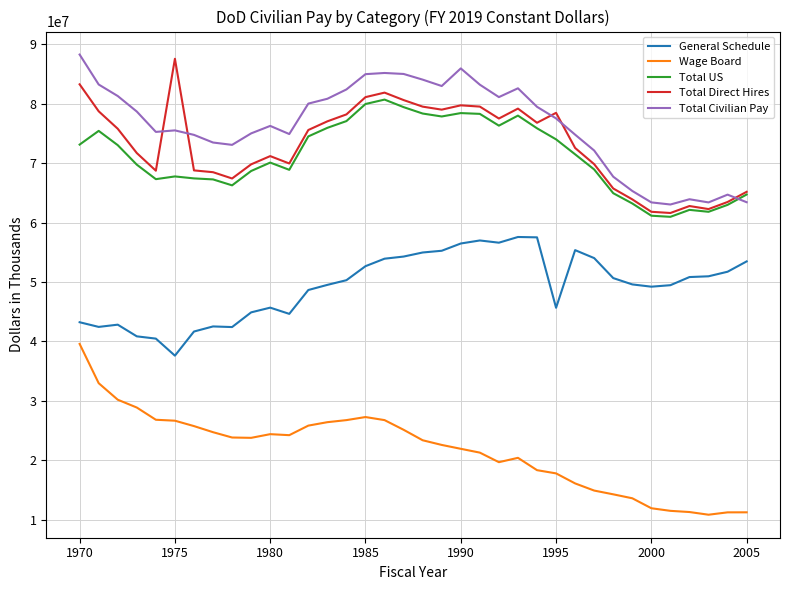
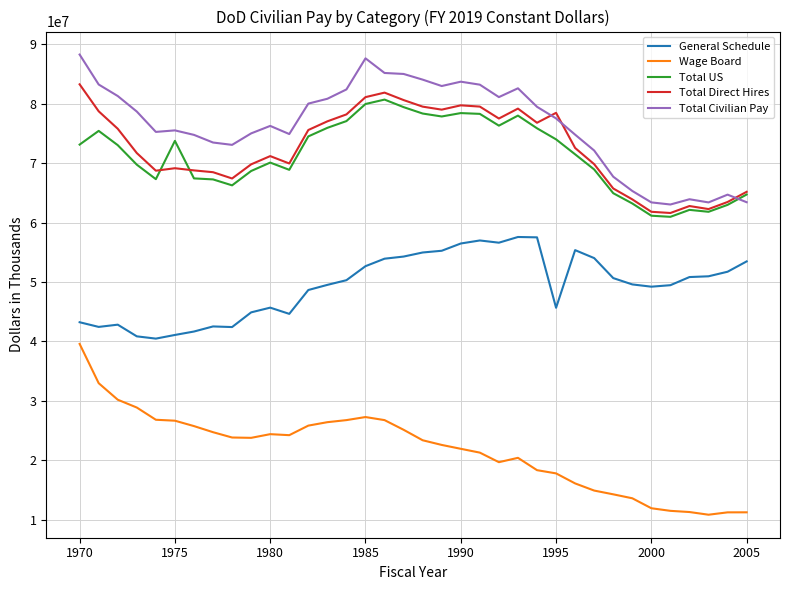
General Schedule, 1975: 38000000 -> 41000000
Total US, 1975: 68000000 -> 74000000
Total Direct Hires, 1975: 88000000 -> 69000000
Total Civilian Pay, 1985: 85000000 -> 88000000
Total Civilian Pay, 1990: 86000000 -> 84000000
